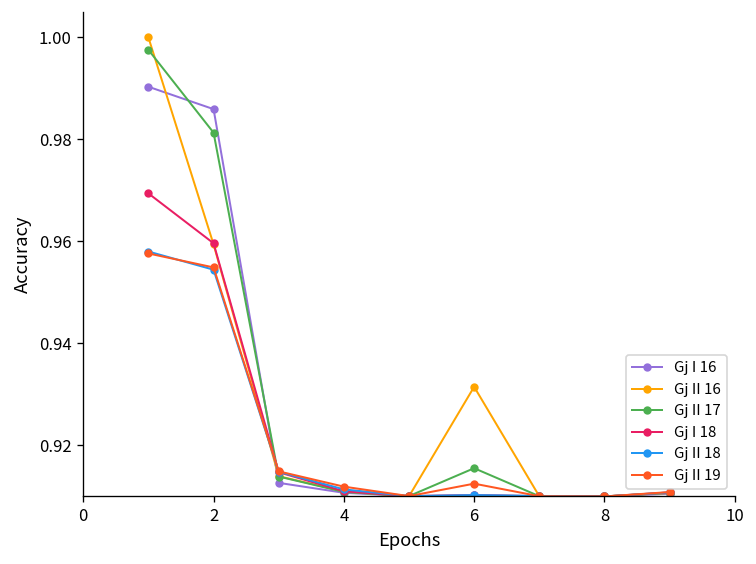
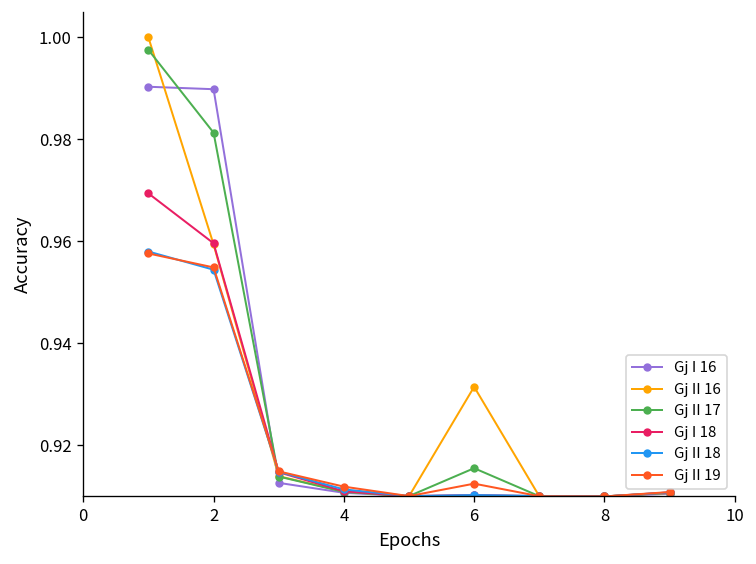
Gj I 16, 2: 0.986 -> 0.990
